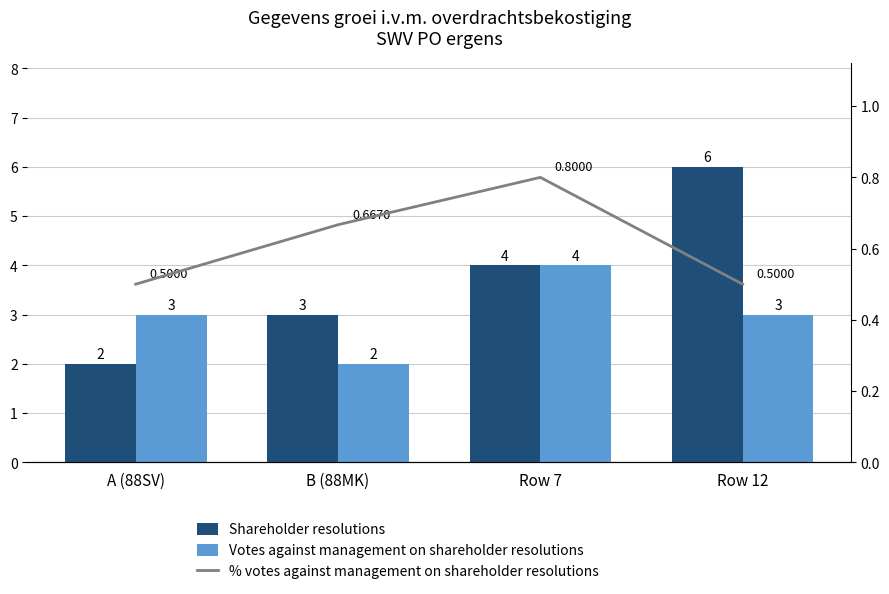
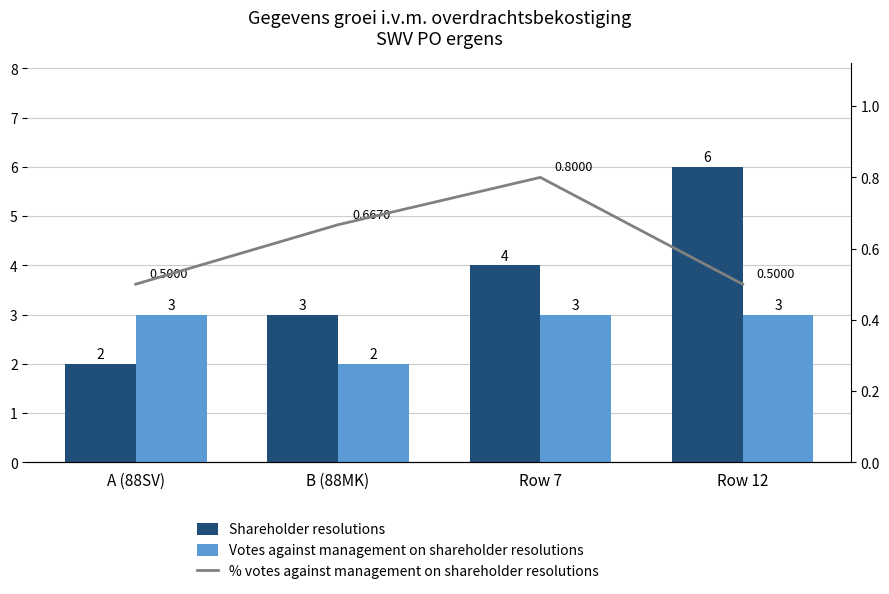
Votes against management on shareholder resolutions, Row 7: 4 -> 3
